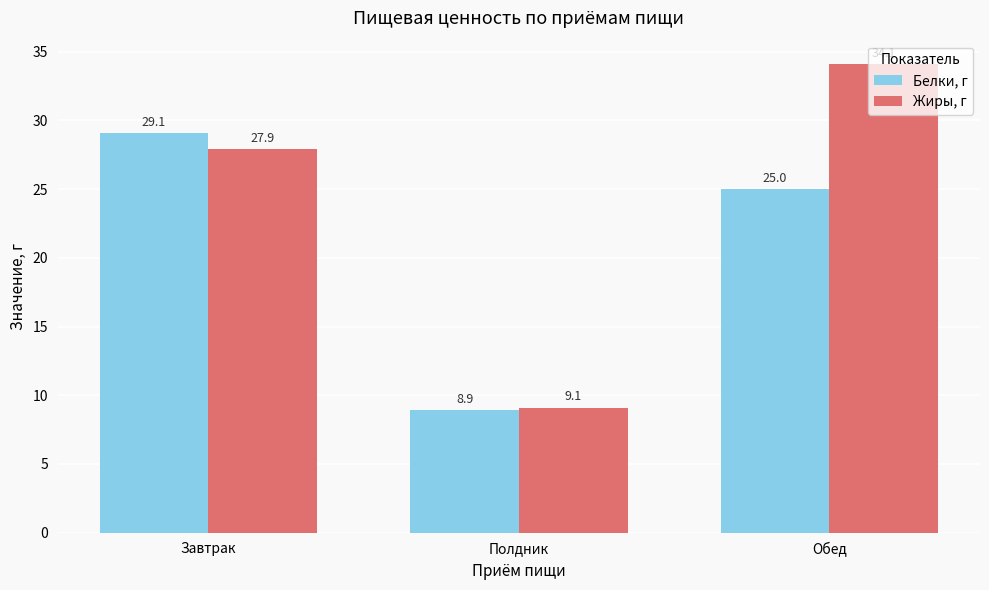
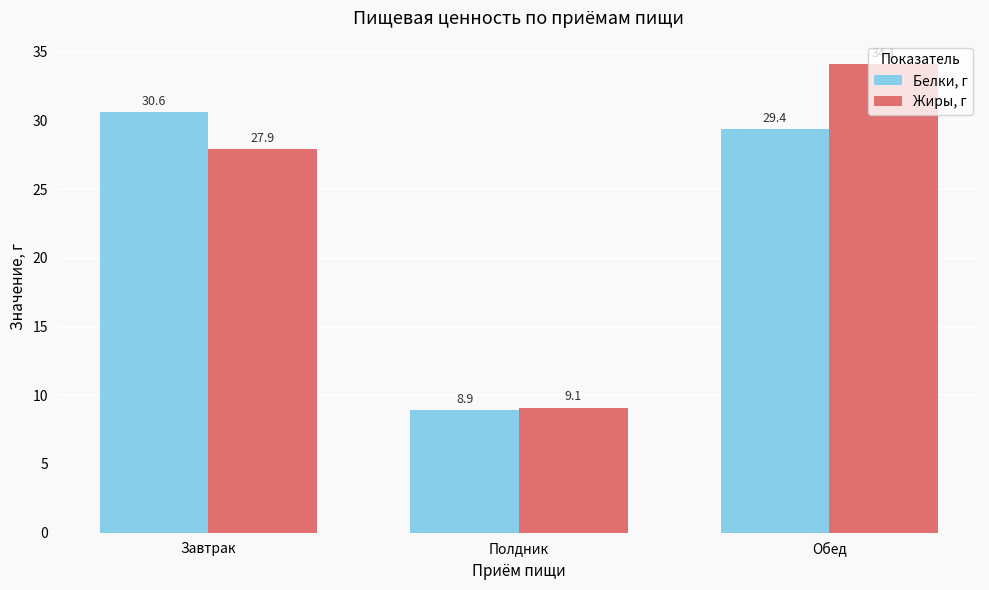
Белки, г, Завтрак: 29.1 -> 30.6
Белки, г, Обед: 25.0 -> 29.4
